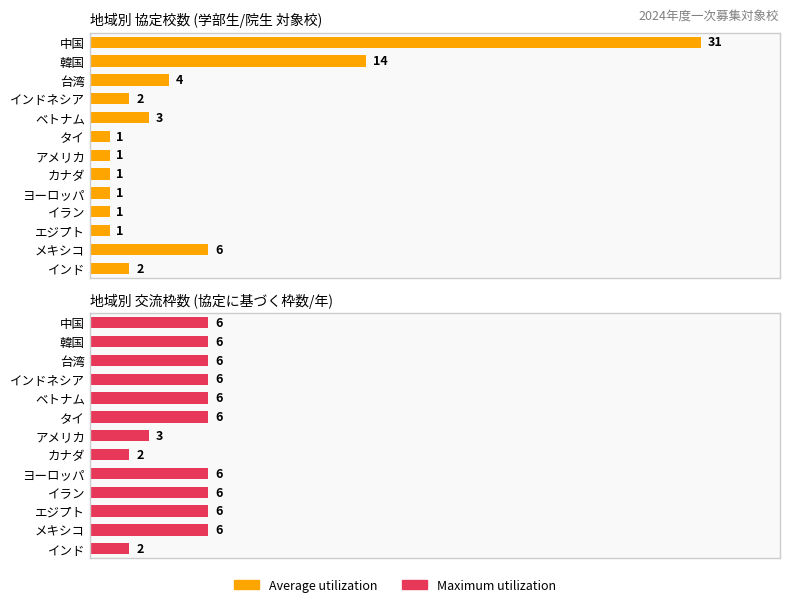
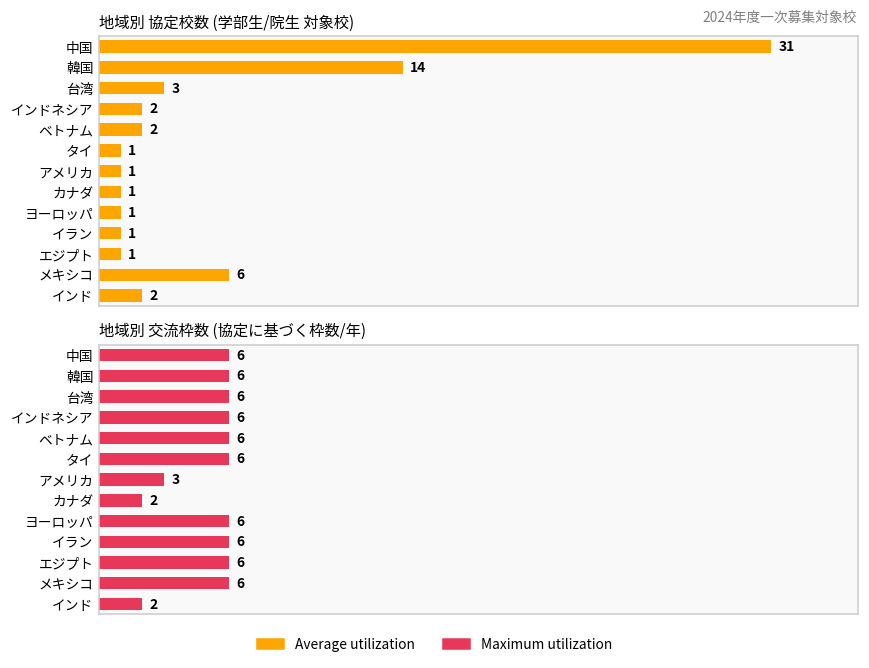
地域別 協定校数 (学部生/院生 対象校), 台湾: 4 -> 3
地域別 協定校数 (学部生/院生 対象校), ベトナム: 3 -> 2
